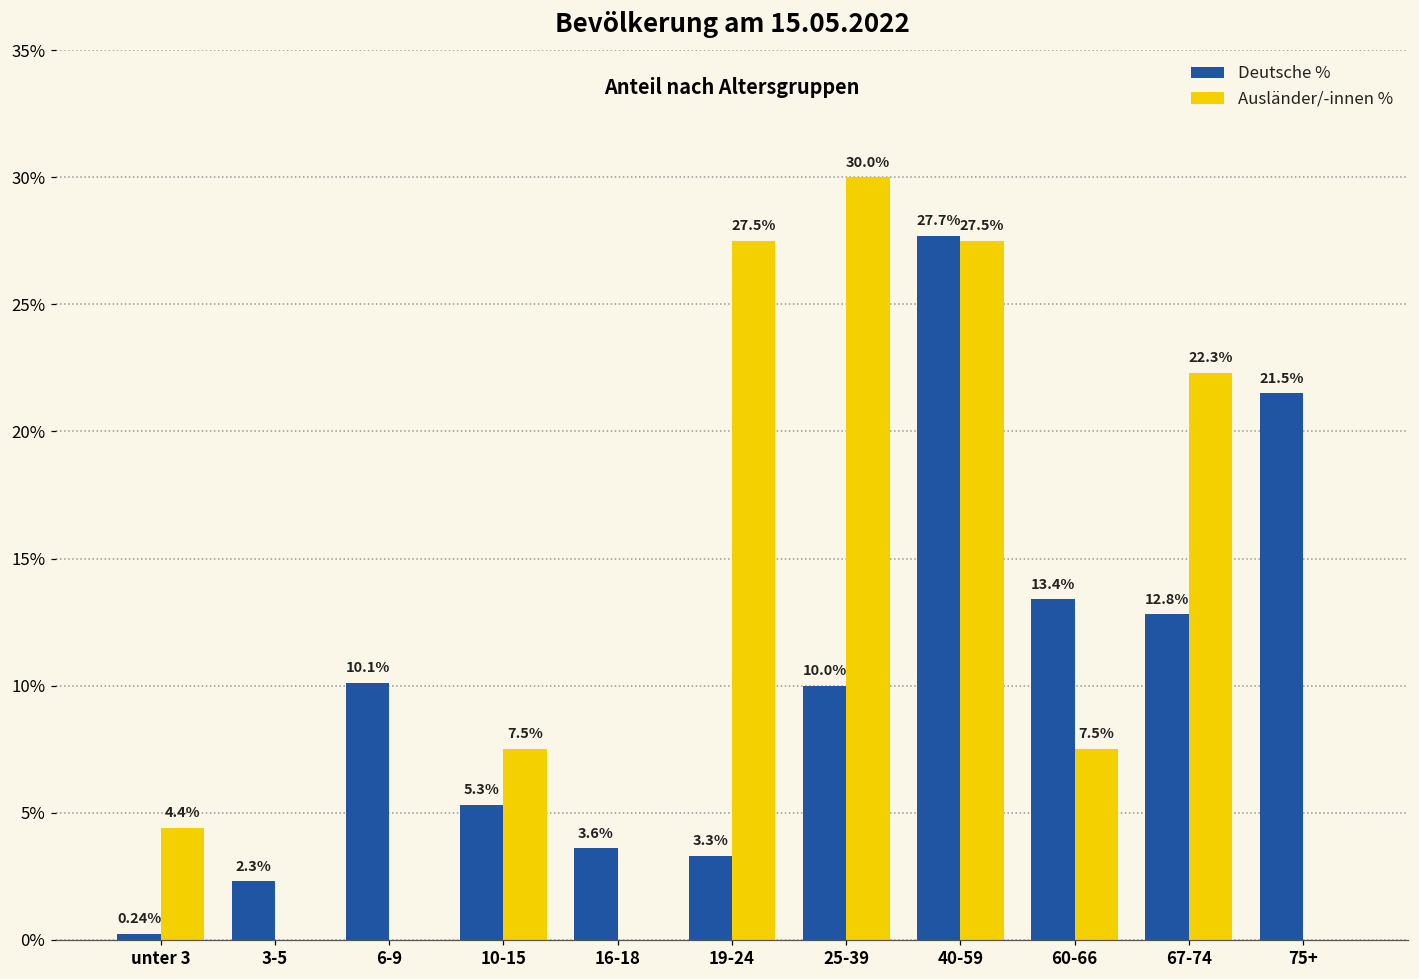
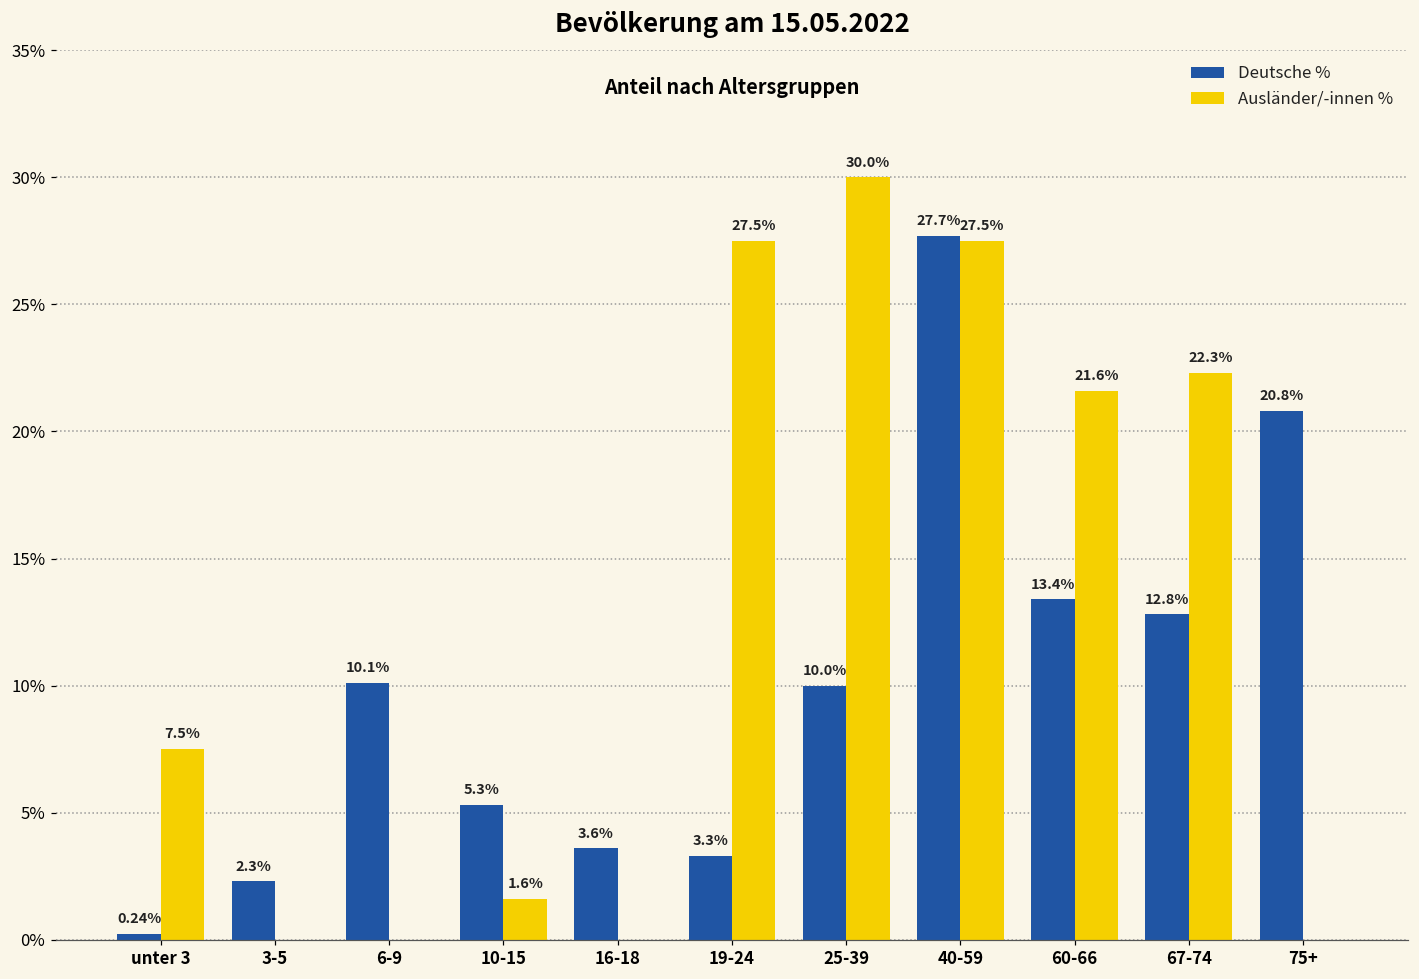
Ausländer/-innen %, unter 3: 4.4% -> 7.5%
Ausländer/-innen %, 10-15: 7.5% -> 1.6%
Ausländer/-innen %, 60-66: 7.5% -> 21.6%
Deutsche %, 75+: 21.5% -> 20.8%
